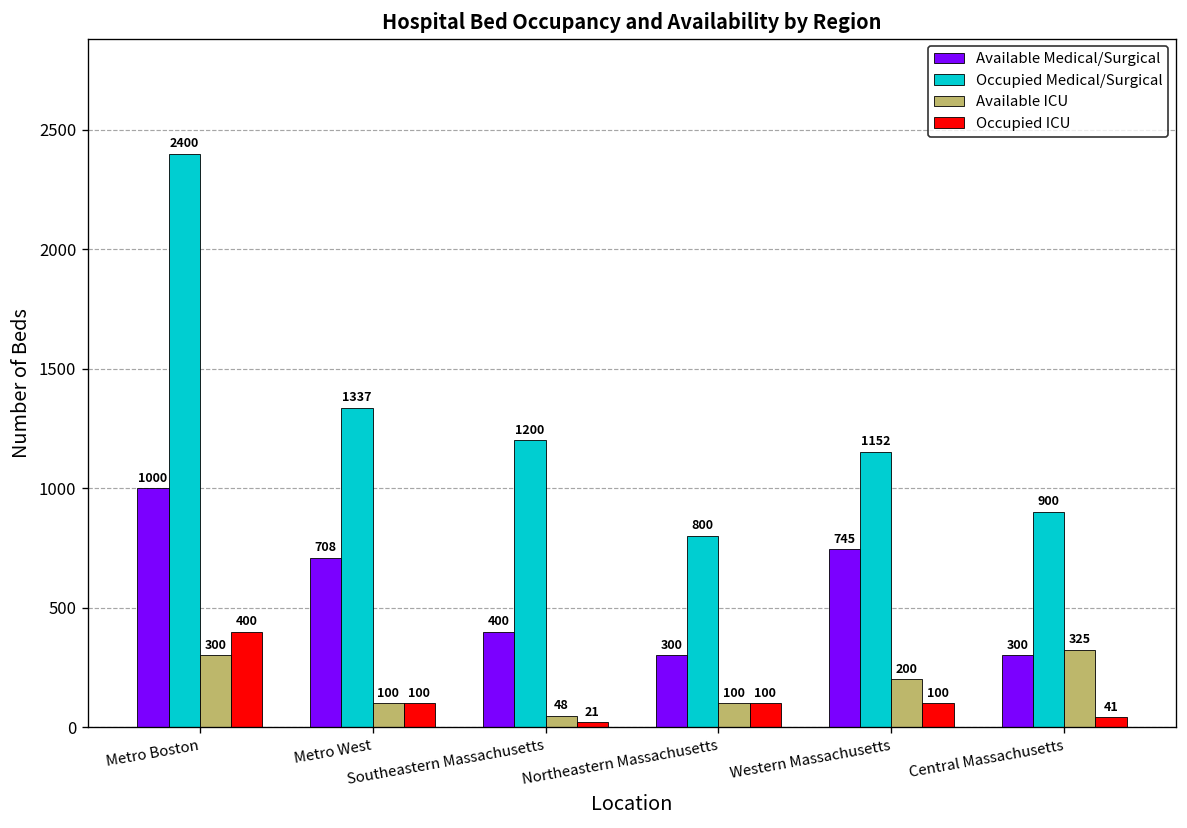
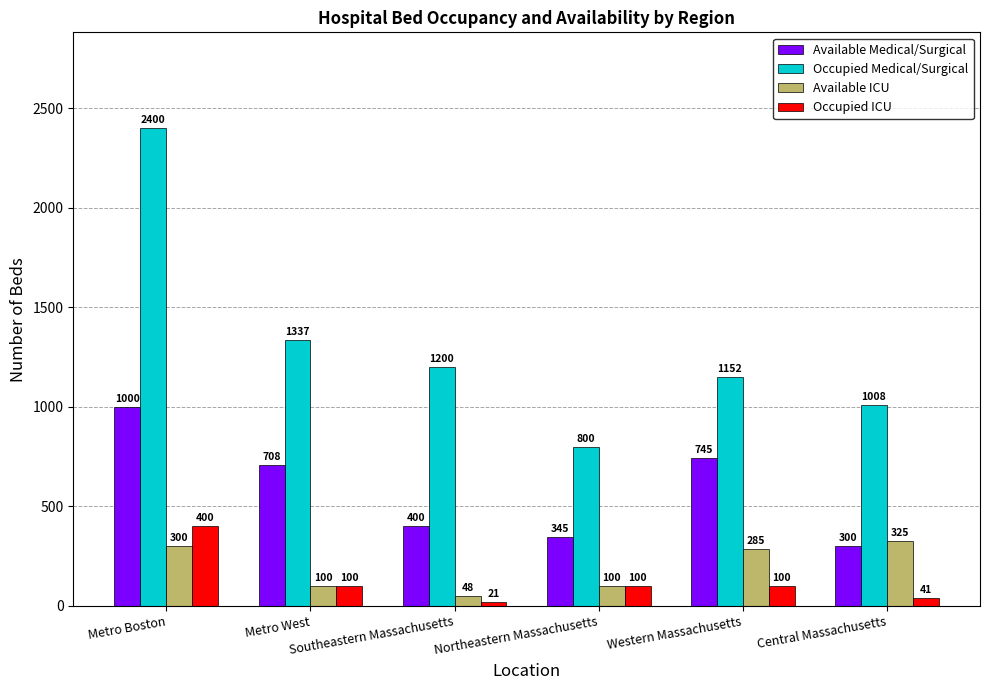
Available Medical/Surgical, Northeastern Massachusetts: 300 -> 345
Available ICU, Western Massachusetts: 200 -> 285
Occupied Medical/Surgical, Central Massachusetts: 900 -> 1008
